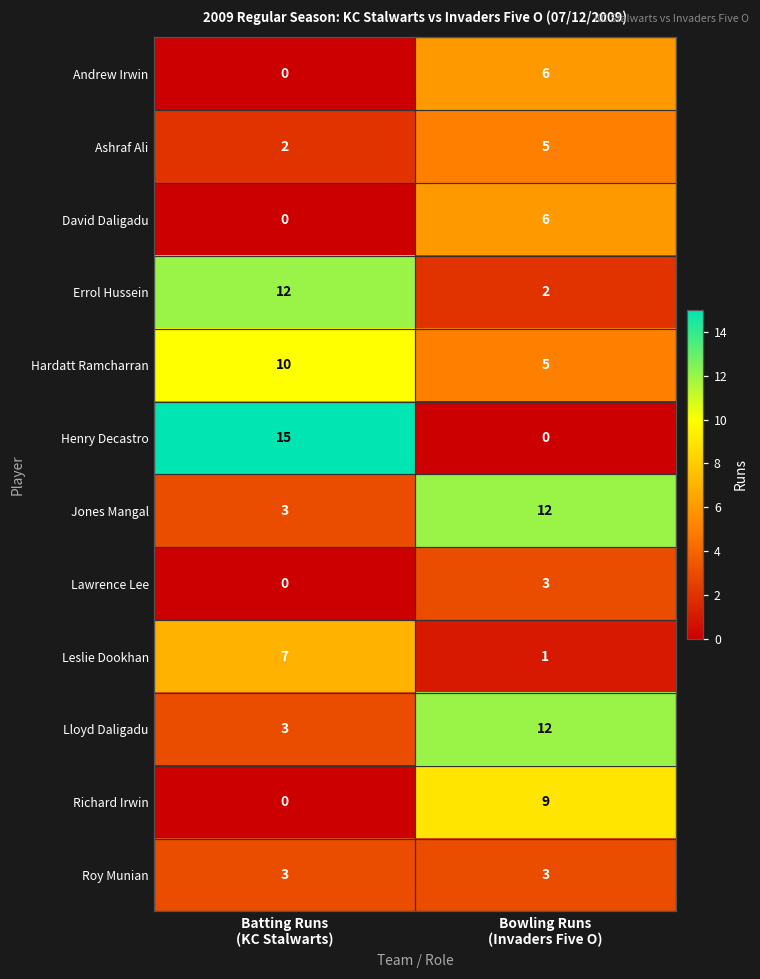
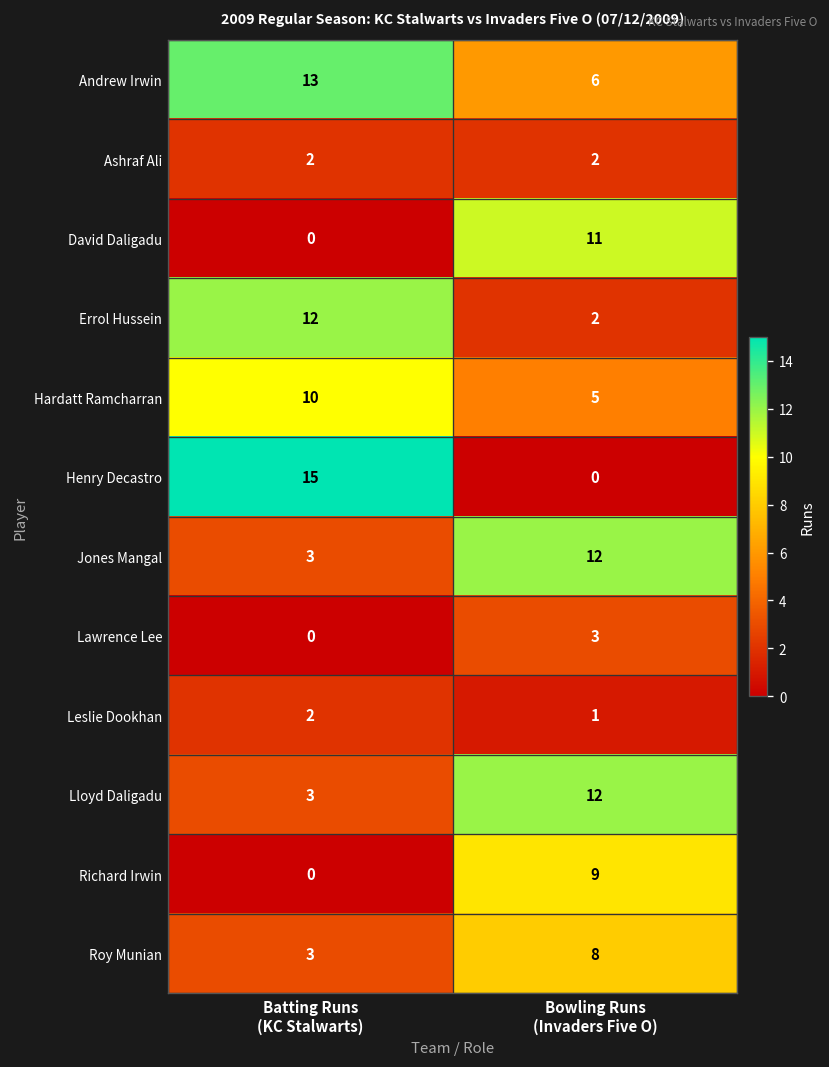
Andrew Irwin, Batting Runs (KC Stalwarts): 0 -> 13
Ashraf Ali, Bowling Runs (Invaders Five O): 5 -> 2
David Daligadu, Bowling Runs (Invaders Five O): 6 -> 11
Leslie Dookhan, Batting Runs (KC Stalwarts): 7 -> 2
Roy Munian, Bowling Runs (Invaders Five O): 3 -> 8
